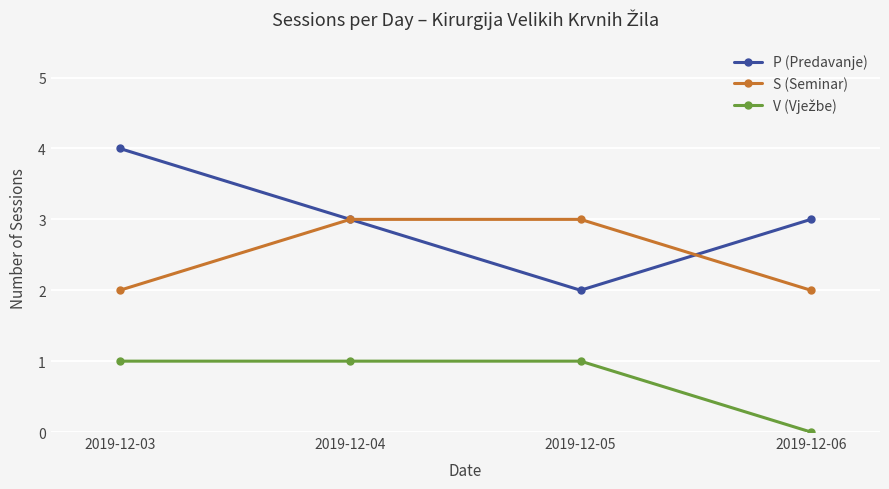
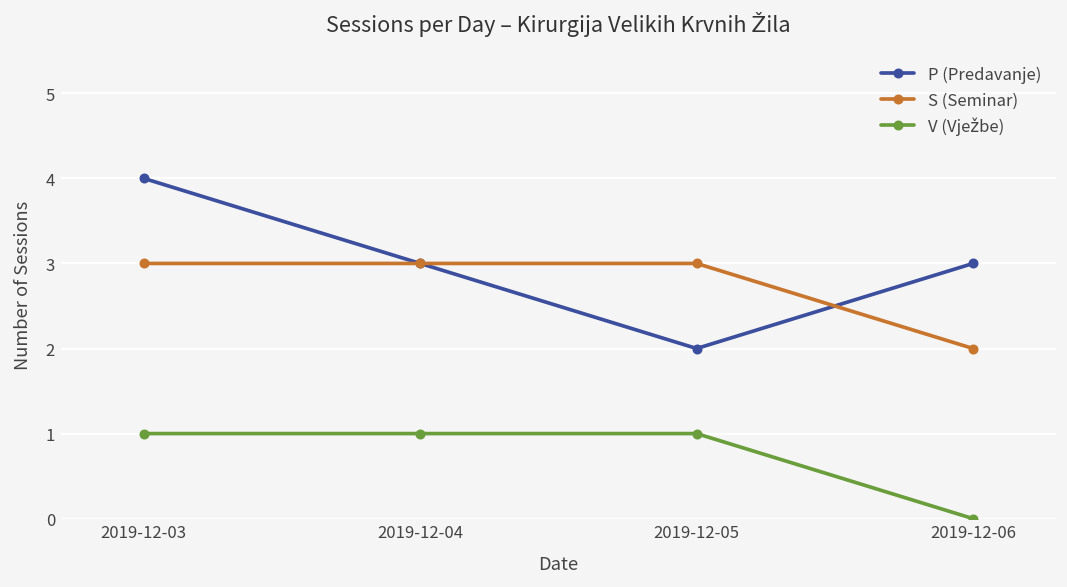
S (Seminar), 2019-12-03: 2 -> 3
